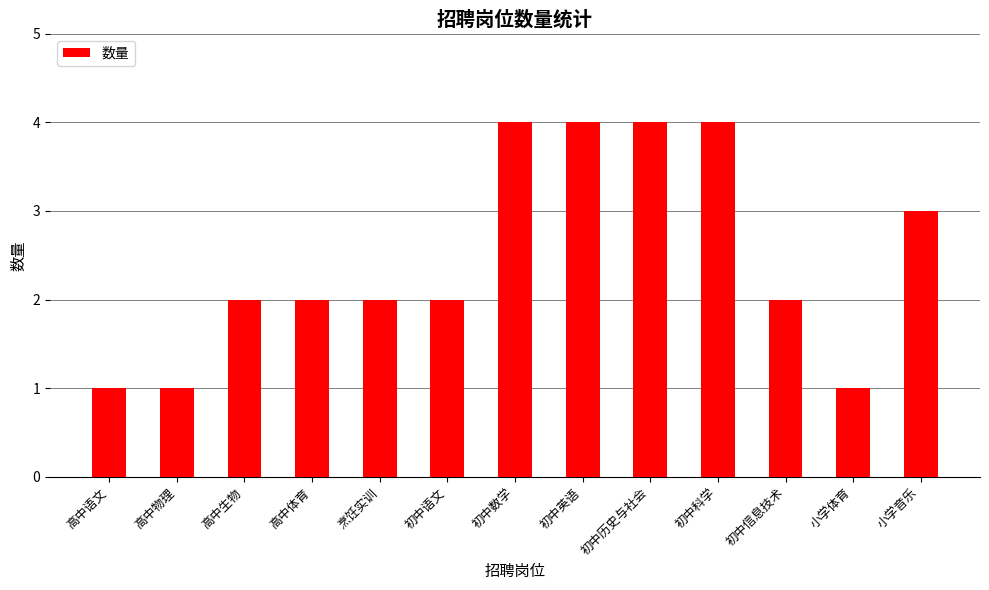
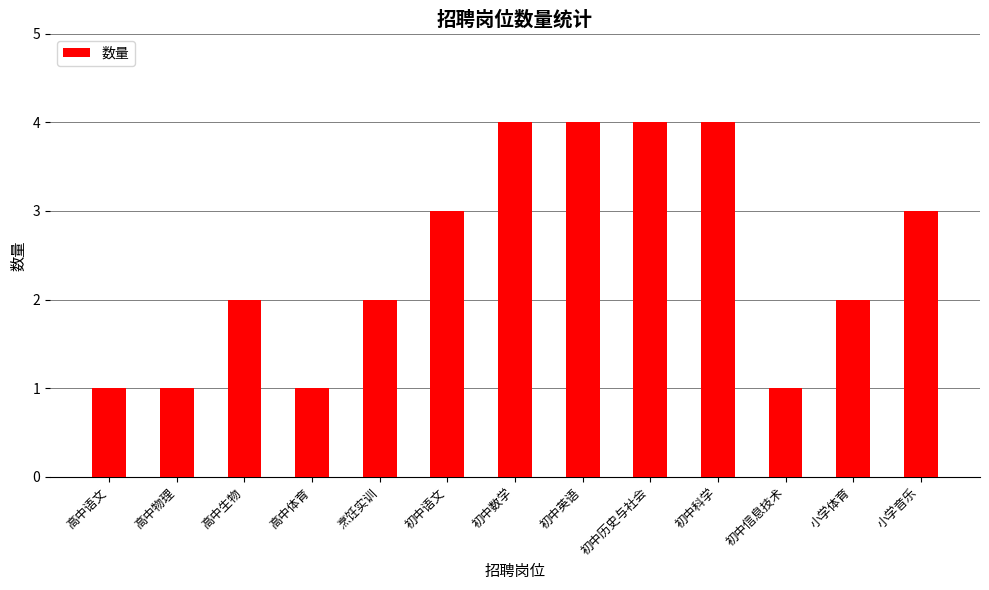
高中体育: 2 -> 1
初中语文: 2 -> 3
初中信息技术: 2 -> 1
小学体育: 1 -> 2
